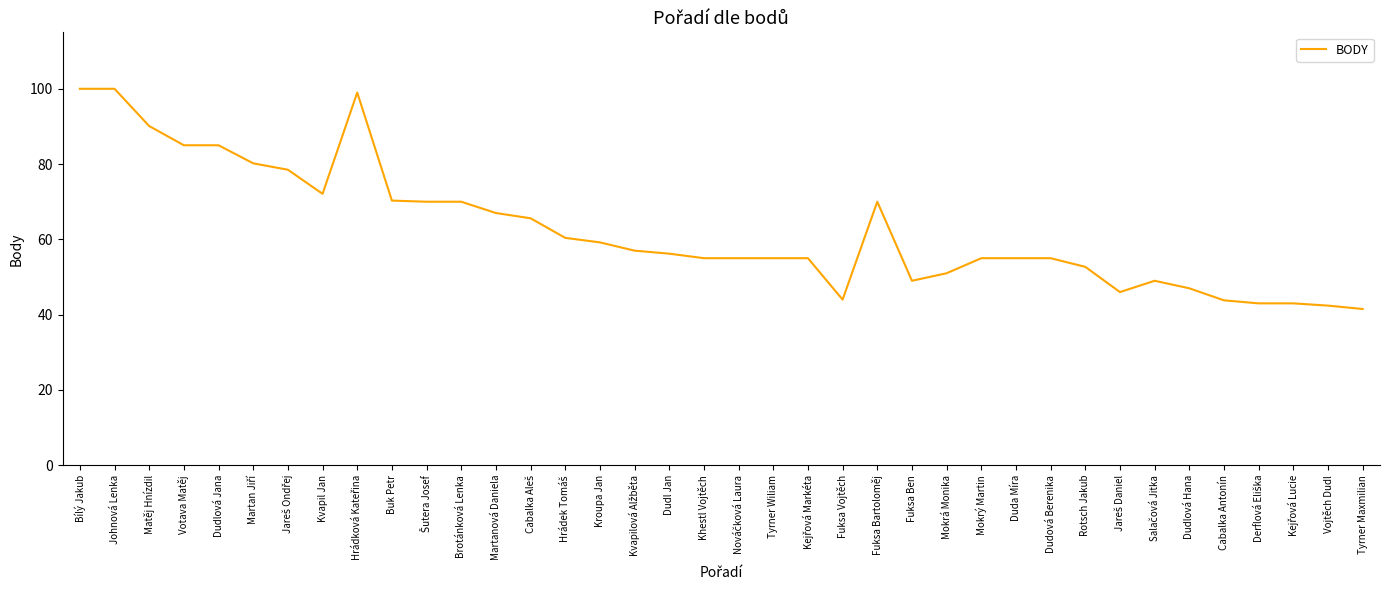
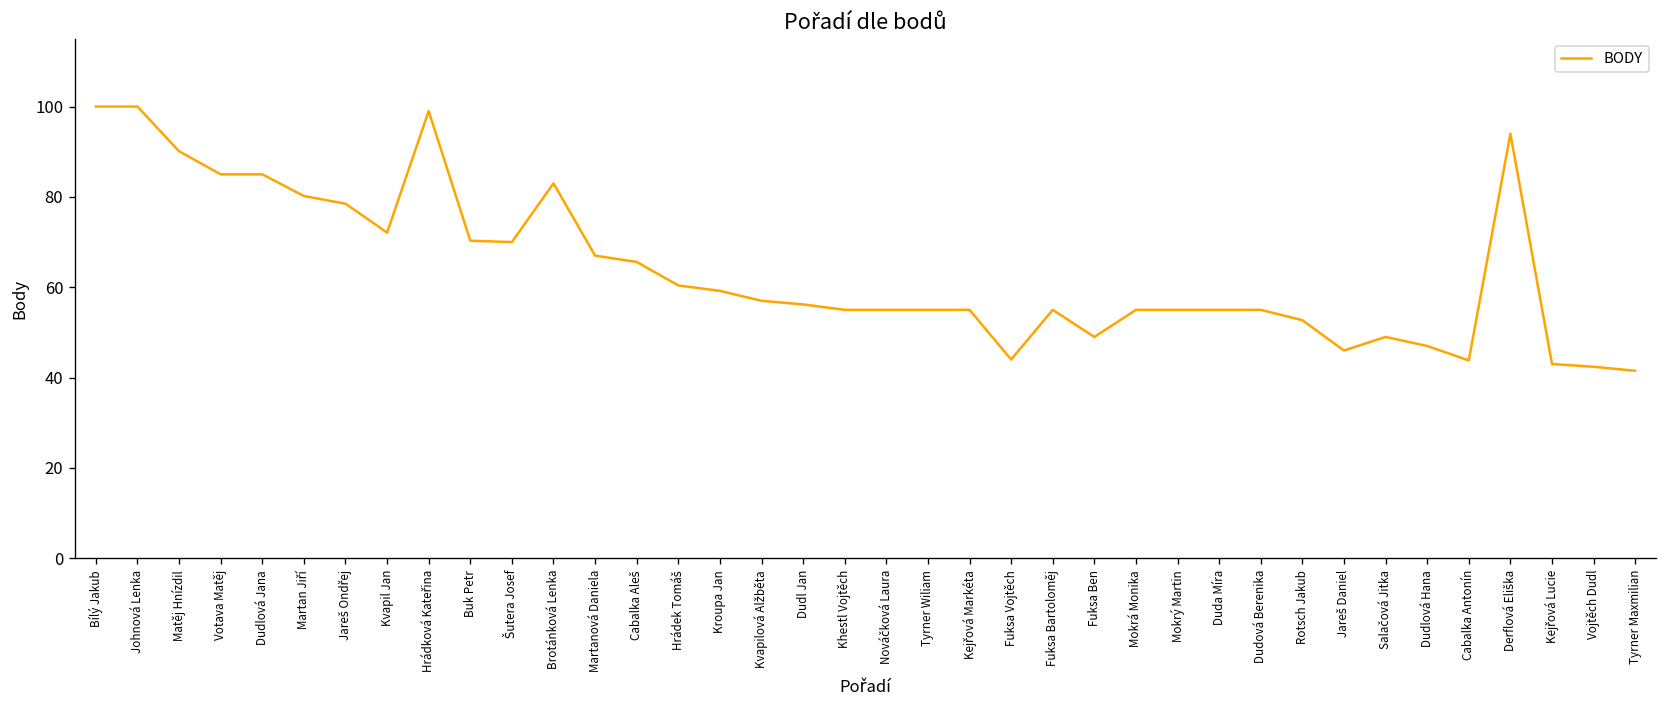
Brotánková Lenka: 70 -> 83
Fuksa Bartoloměj: 70 -> 55
Mokrá Monika: 51 -> 55
Derflová Eliška: 43 -> 94
